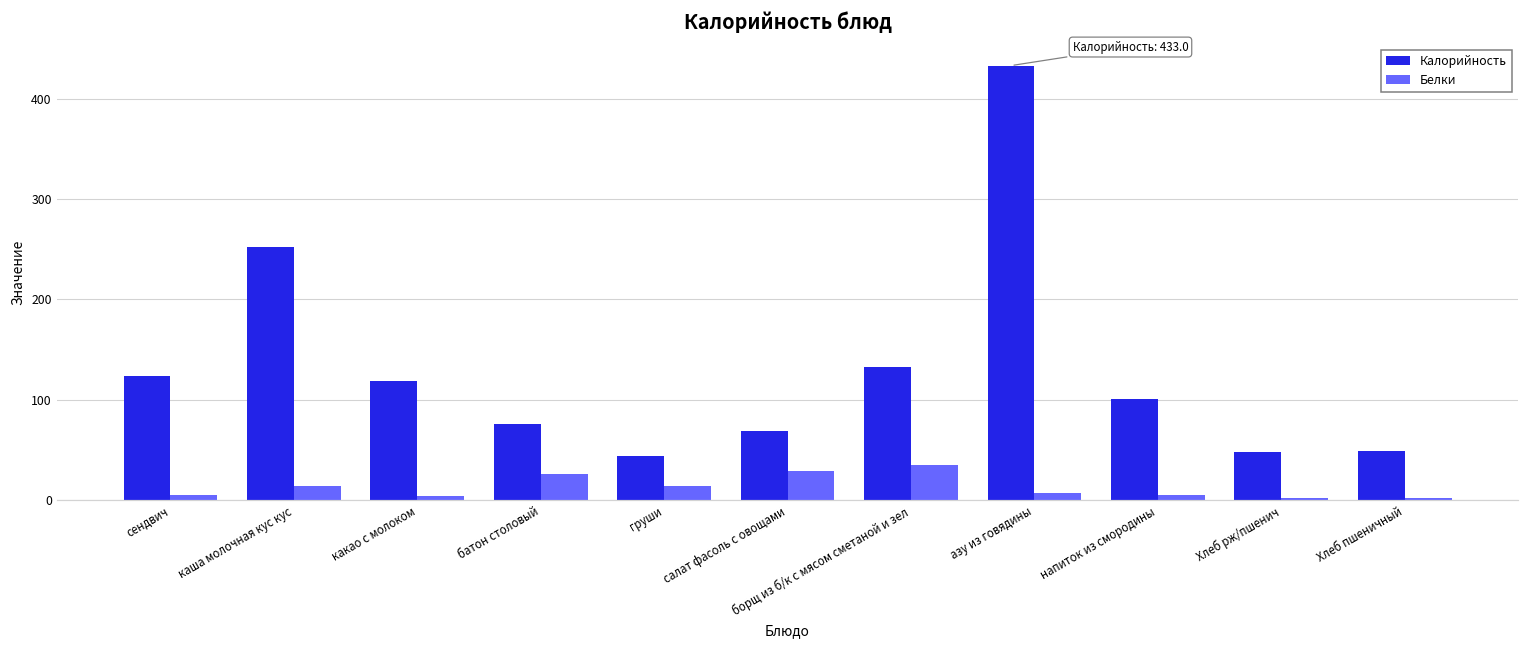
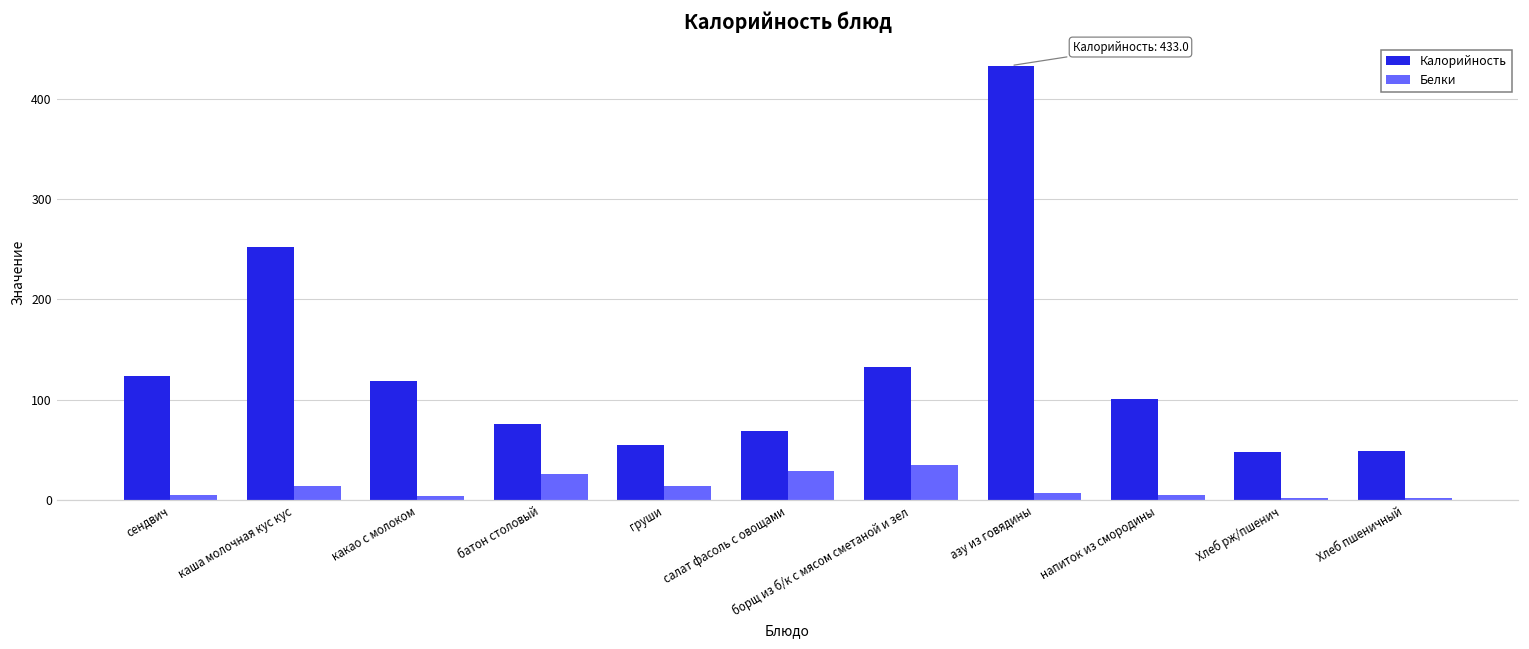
Калорийность, груши: 40 -> 50
